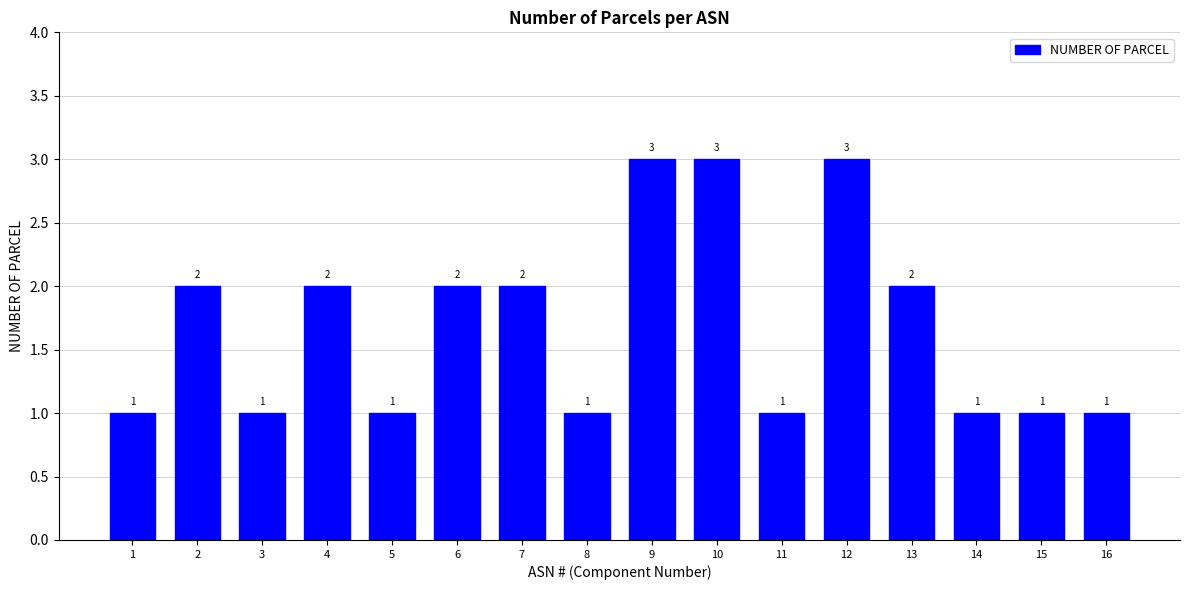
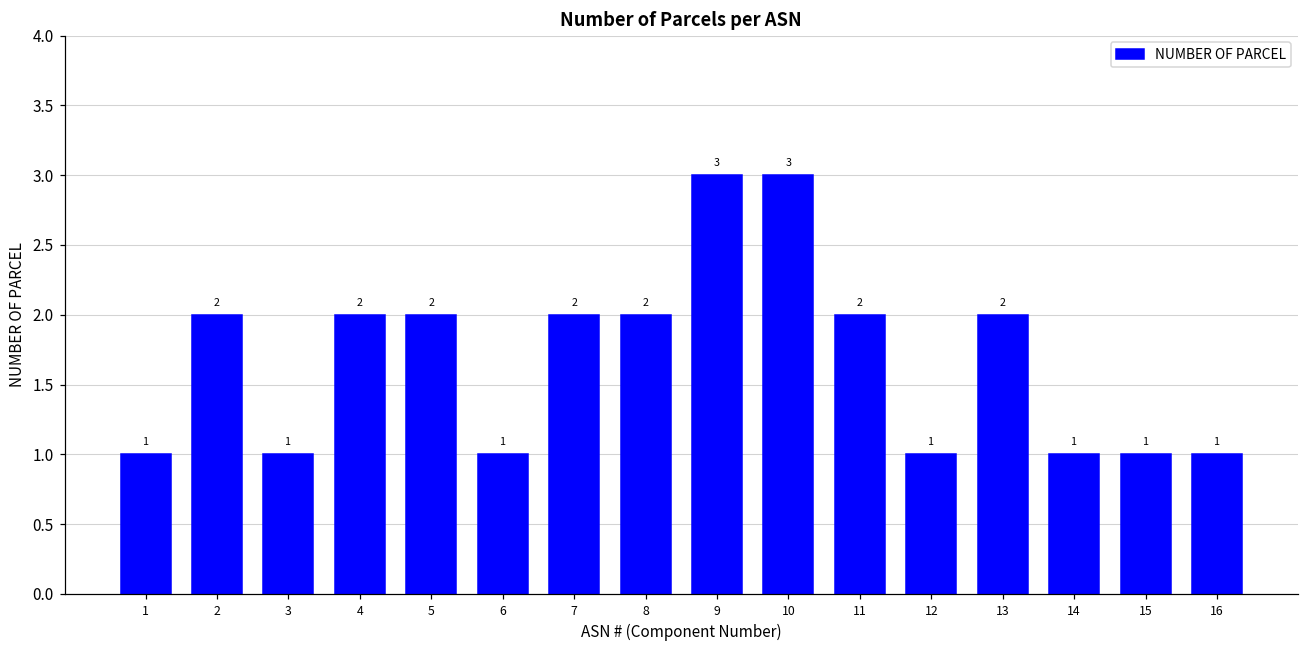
5: 1 -> 2
6: 2 -> 1
8: 1 -> 2
11: 1 -> 2
12: 3 -> 1
